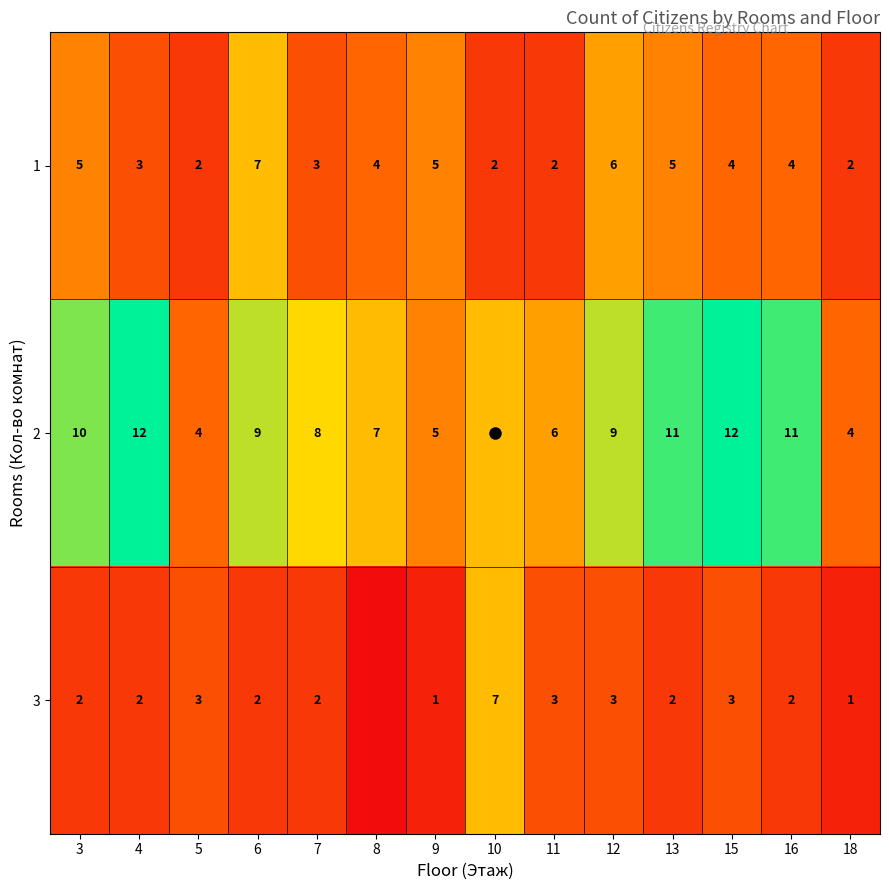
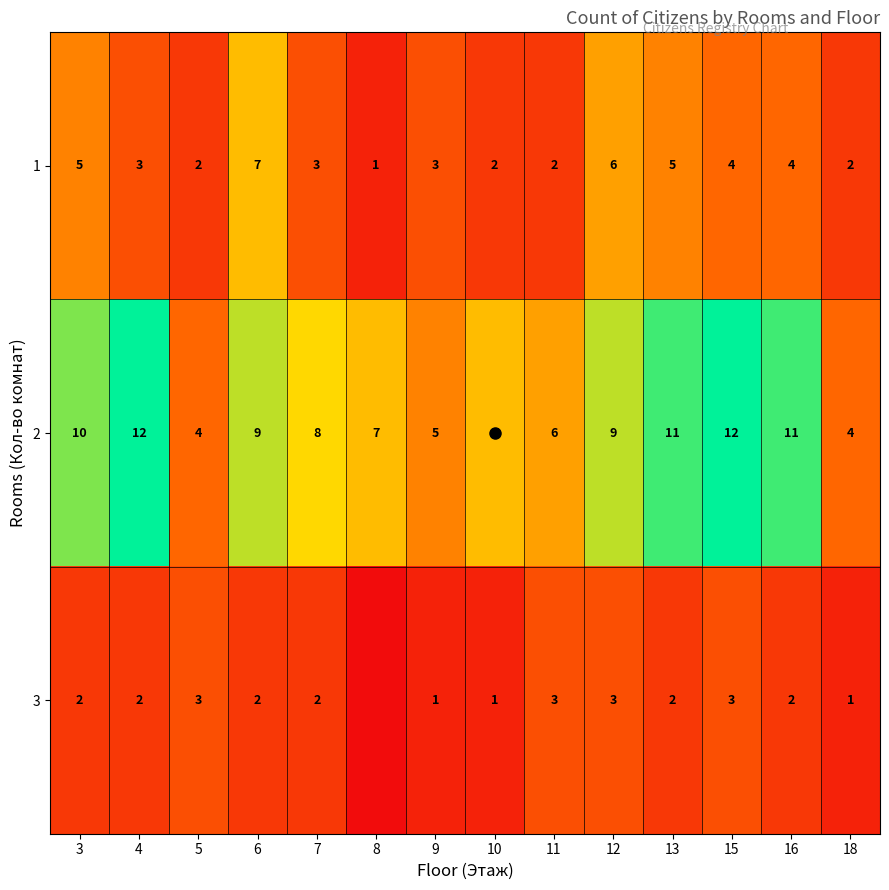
1, 8: 4 -> 1
1, 9: 5 -> 3
3, 10: 7 -> 1
